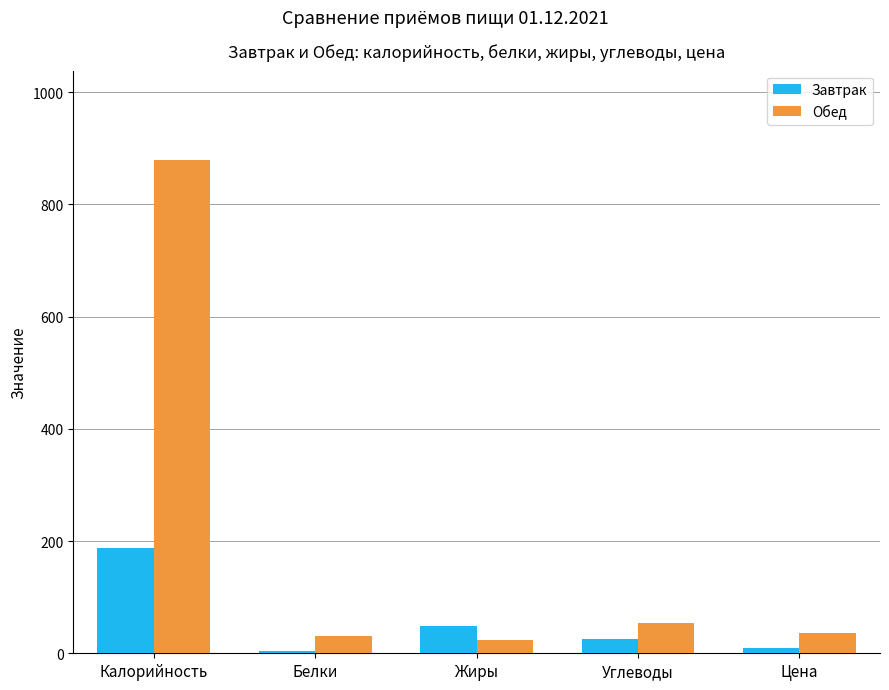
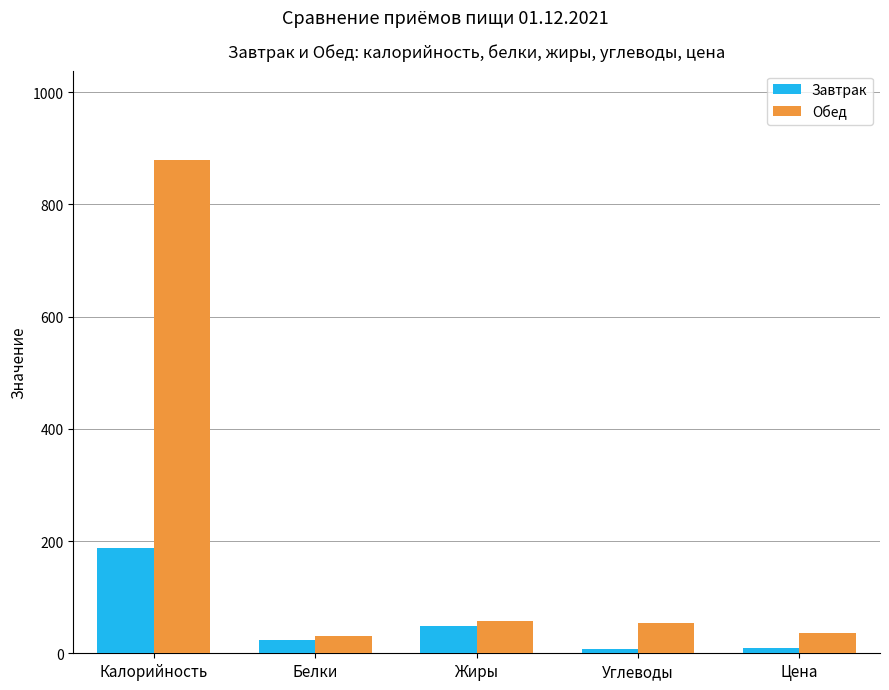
Завтрак, Белки: 0 -> 20
Обед, Жиры: 20 -> 60
Завтрак, Углеводы: 30 -> 10
